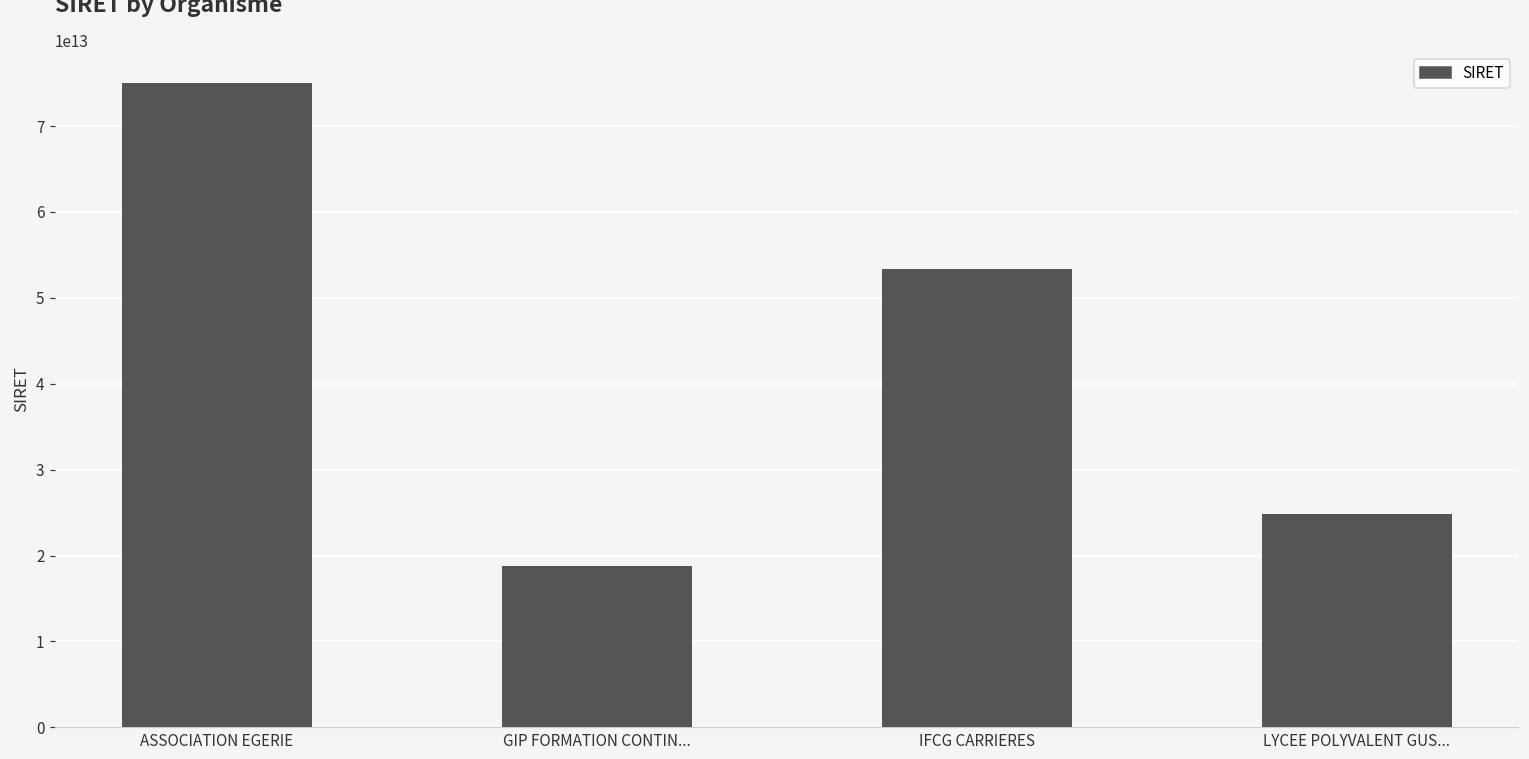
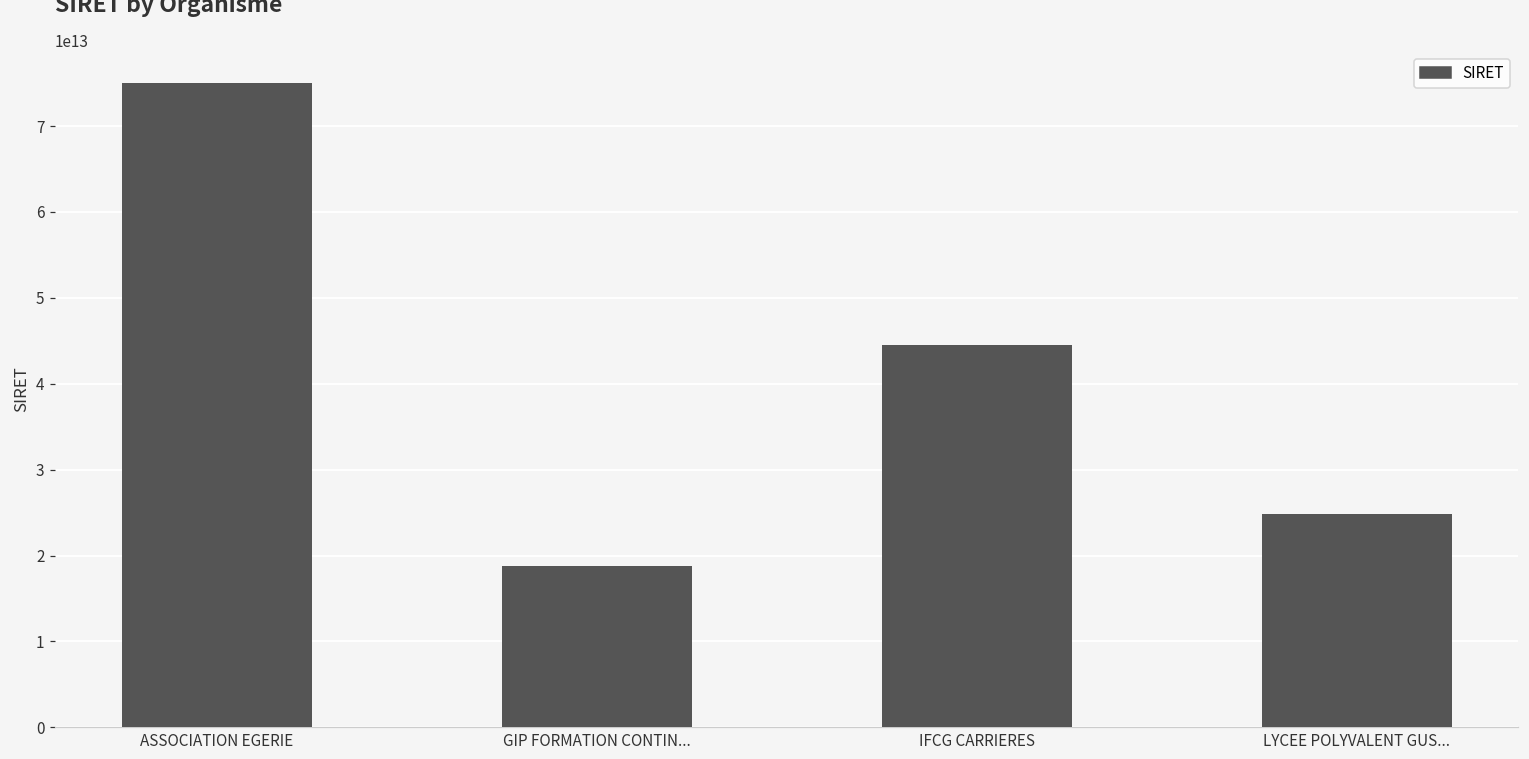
IFCG CARRIERES: 53000000000000 -> 45000000000000
